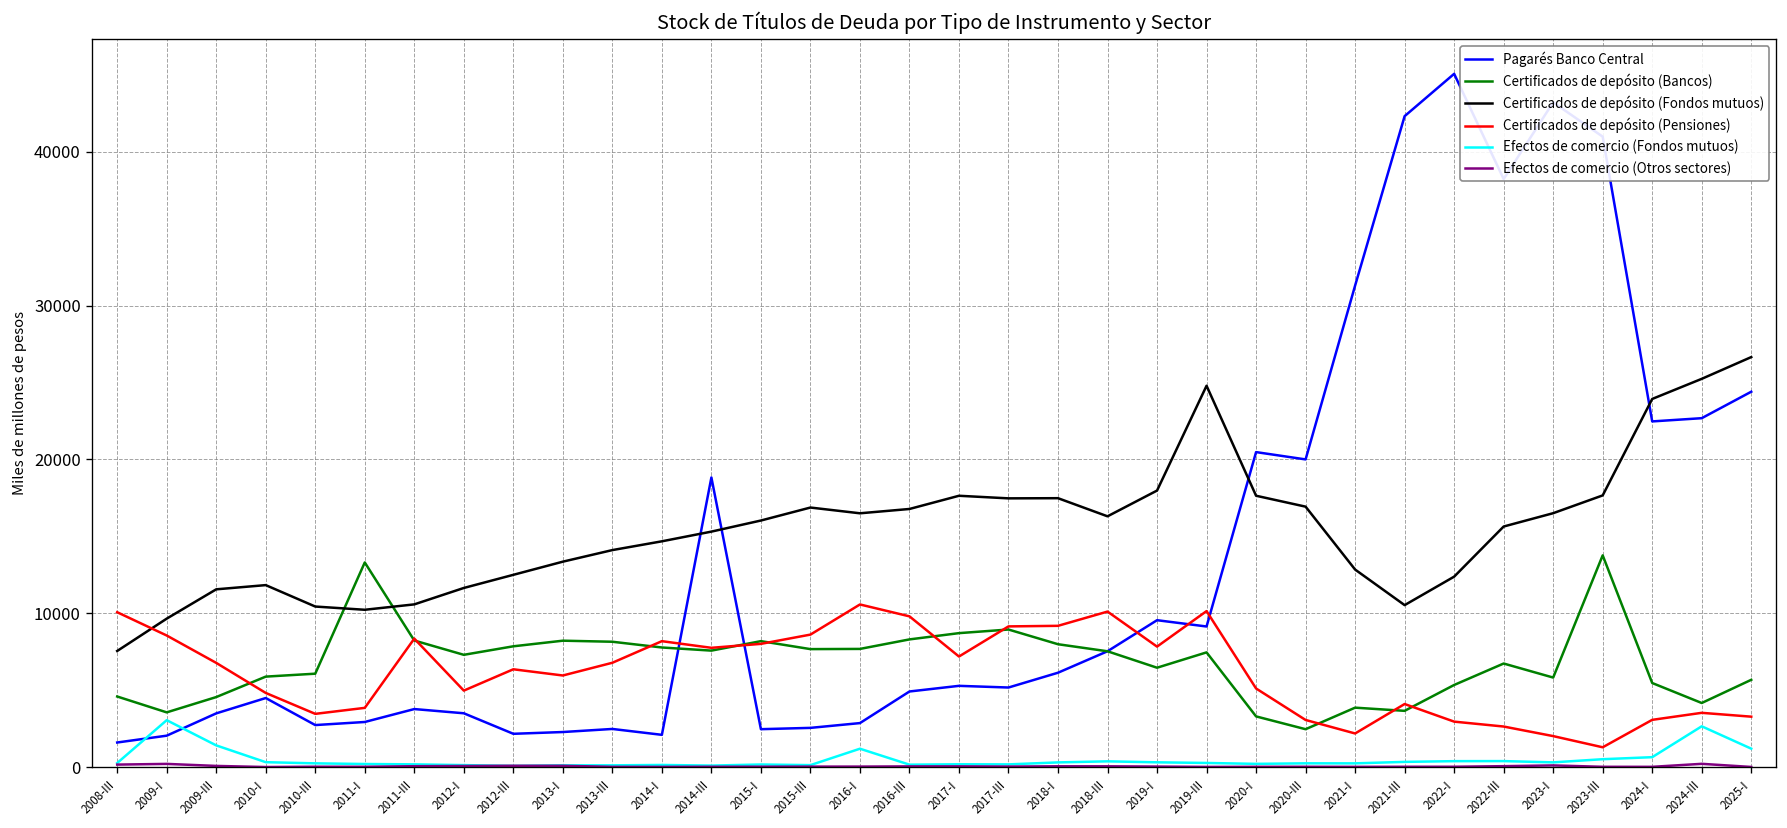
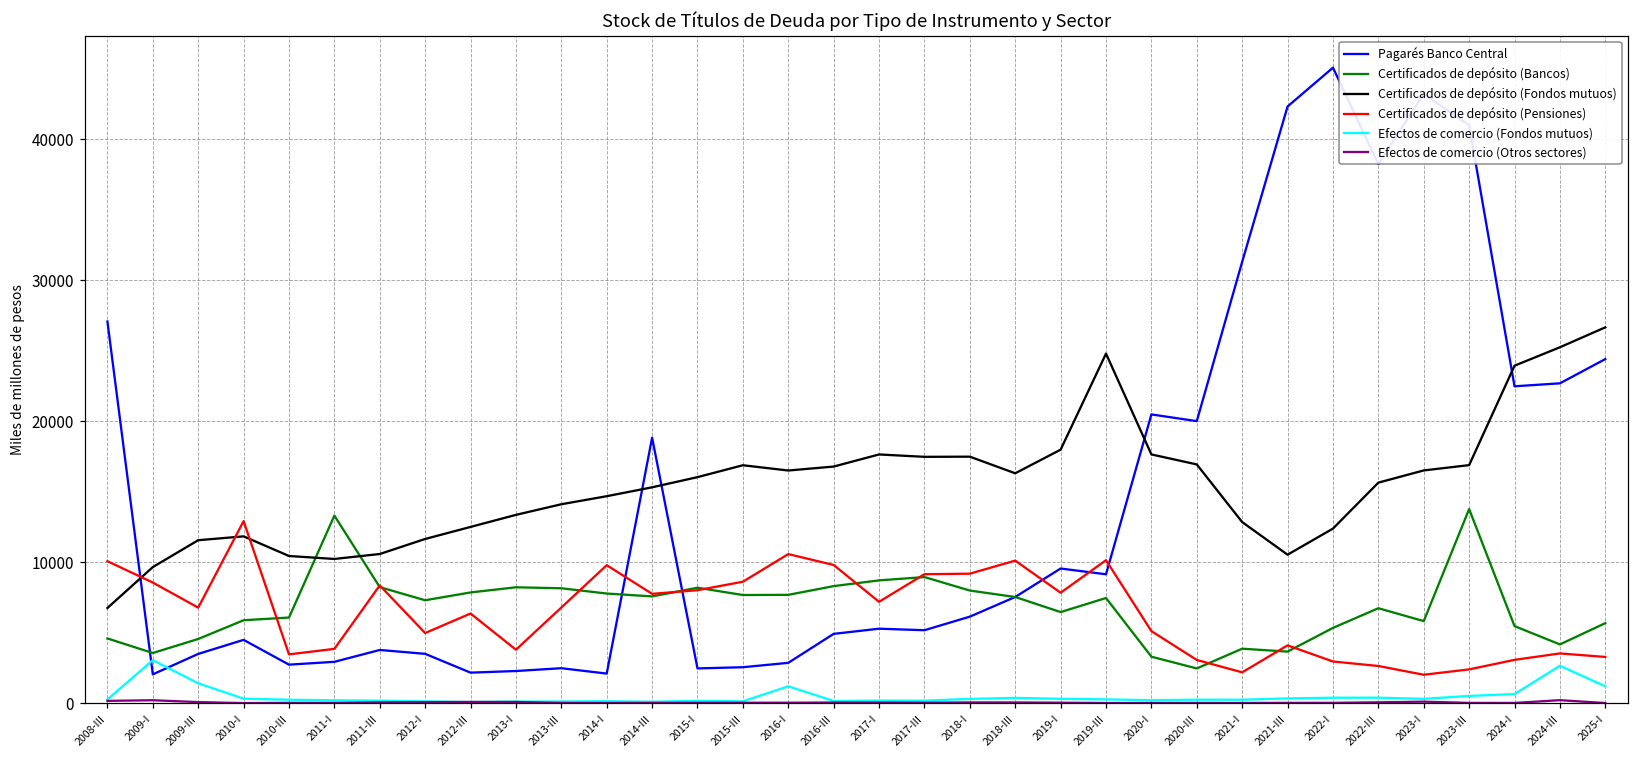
Pagarés Banco Central, 2008-III: 1600 -> 27100
Certificados de depósito (Fondos mutuos), 2008-III: 7500 -> 6700
Certificados de depósito (Pensiones), 2010-I: 4800 -> 12900
Certificados de depósito (Pensiones), 2013-I: 6000 -> 3800
Certificados de depósito (Pensiones), 2014-I: 8200 -> 9800
Certificados de depósito (Fondos mutuos), 2023-III: 17700 -> 16900
Certificados de depósito (Pensiones), 2023-III: 1300 -> 2400
